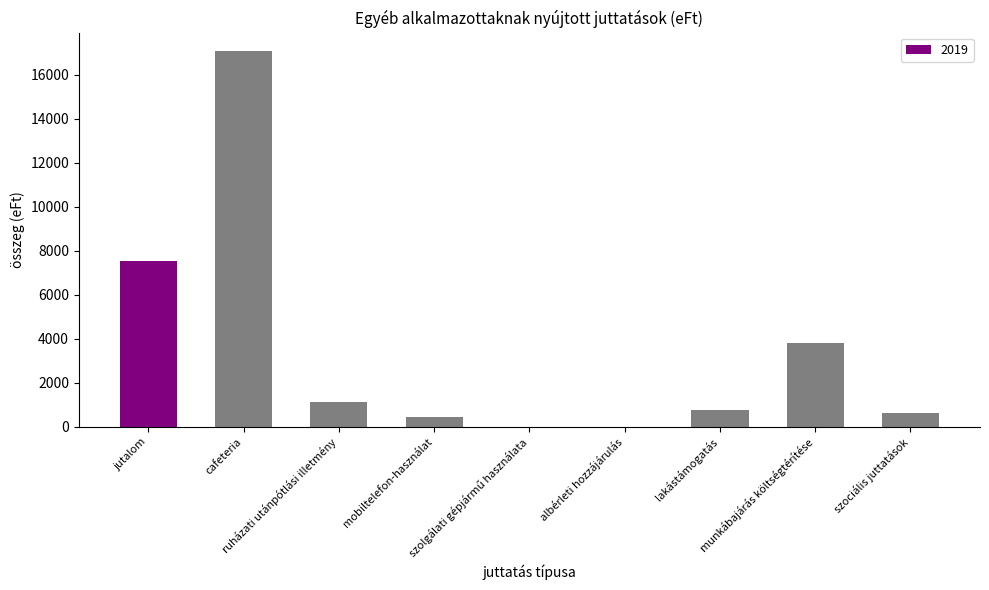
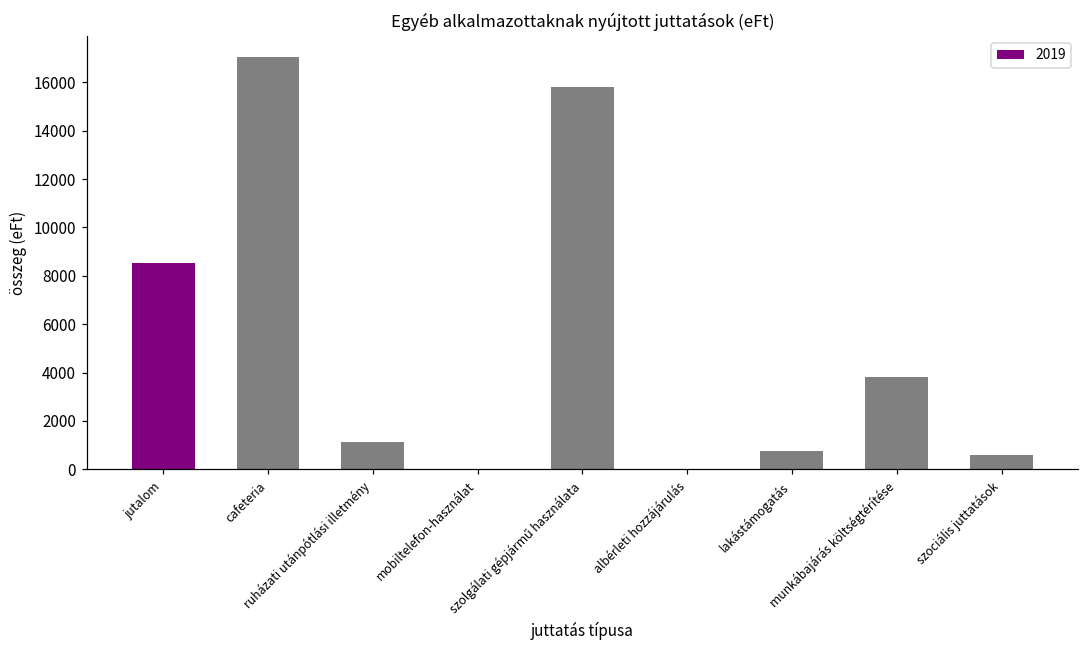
jutalom: 7500 -> 8500
mobiltelefon-használat: 400 -> 0
szolgálati gépjármű használata: 0 -> 15800
